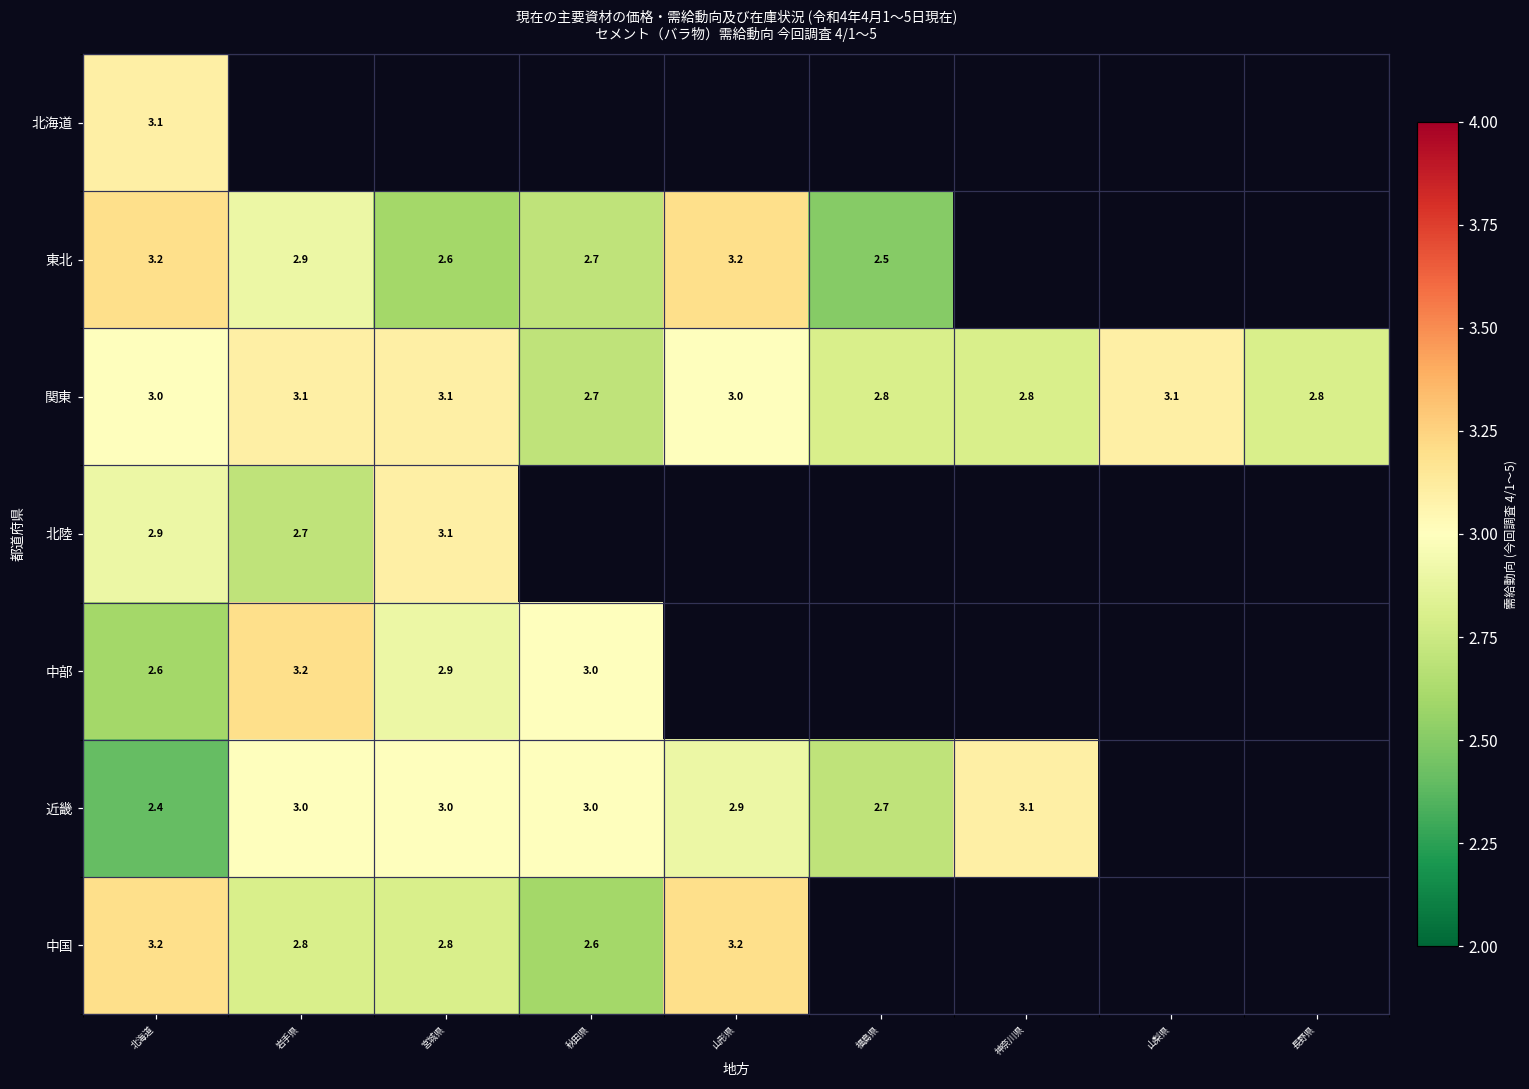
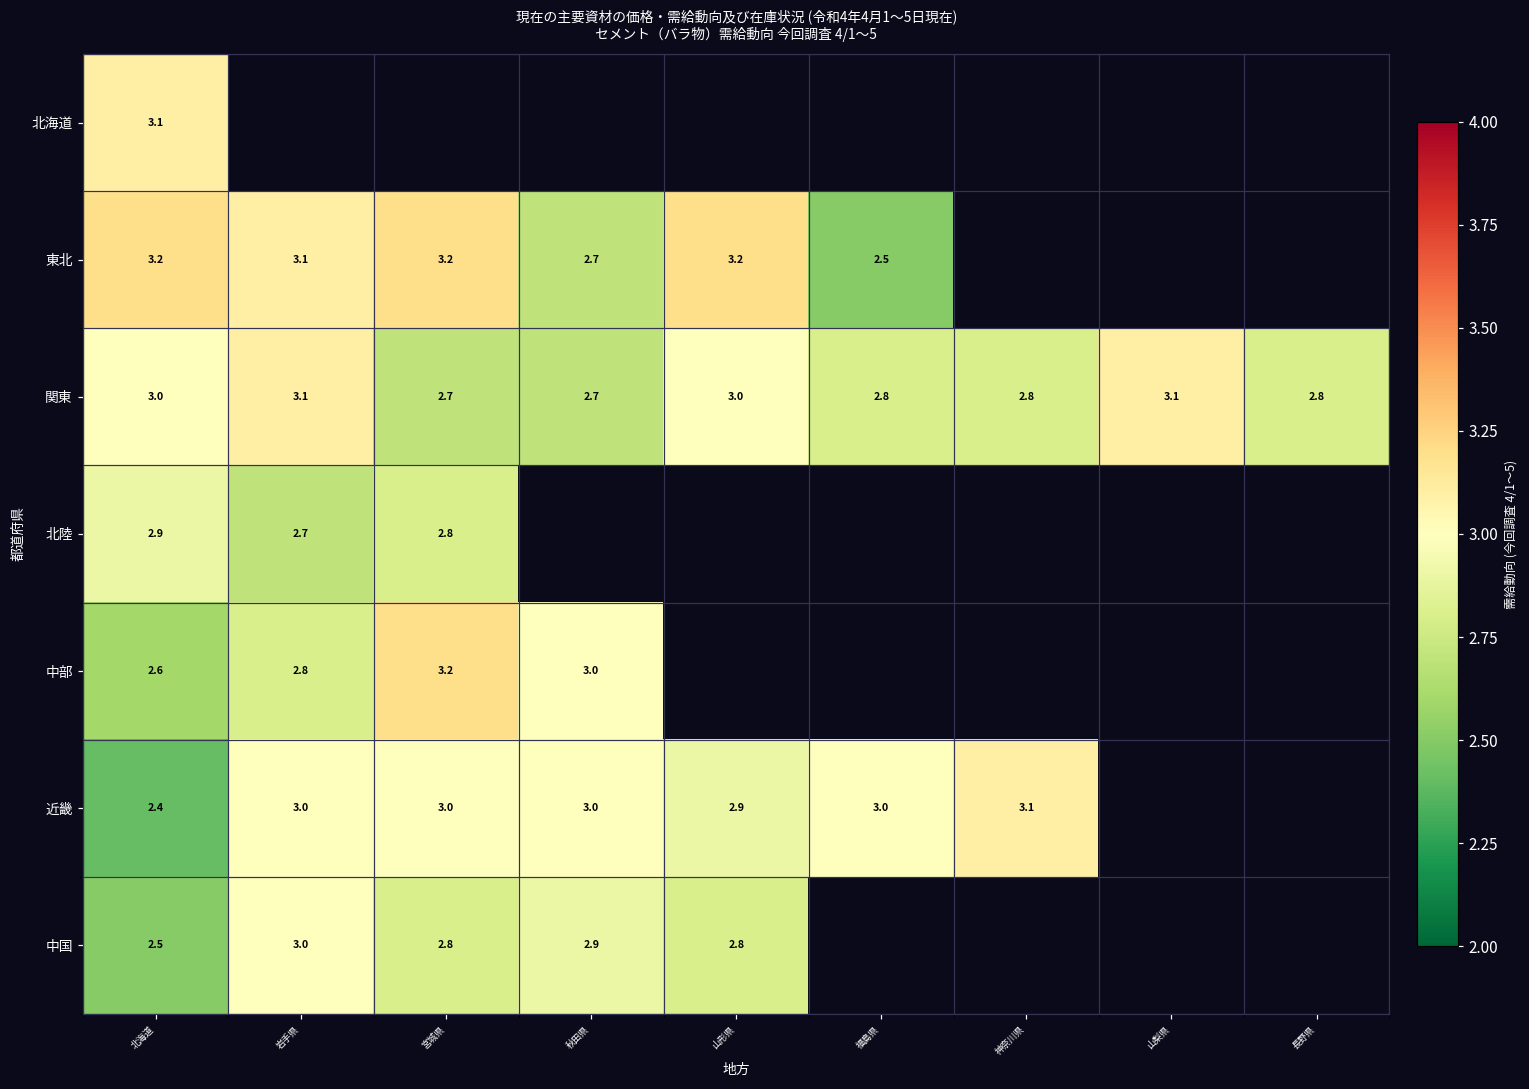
東北, 岩手県: 2.9 -> 3.1
東北, 宮城県: 2.6 -> 3.2
関東, 宮城県: 3.1 -> 2.7
北陸, 宮城県: 3.1 -> 2.8
中部, 岩手県: 3.2 -> 2.8
中部, 宮城県: 2.9 -> 3.2
近畿, 福島県: 2.7 -> 3.0
中国, 北海道: 3.2 -> 2.5
中国, 岩手県: 2.8 -> 3.0
中国, 秋田県: 2.6 -> 2.9
中国, 山形県: 3.2 -> 2.8
